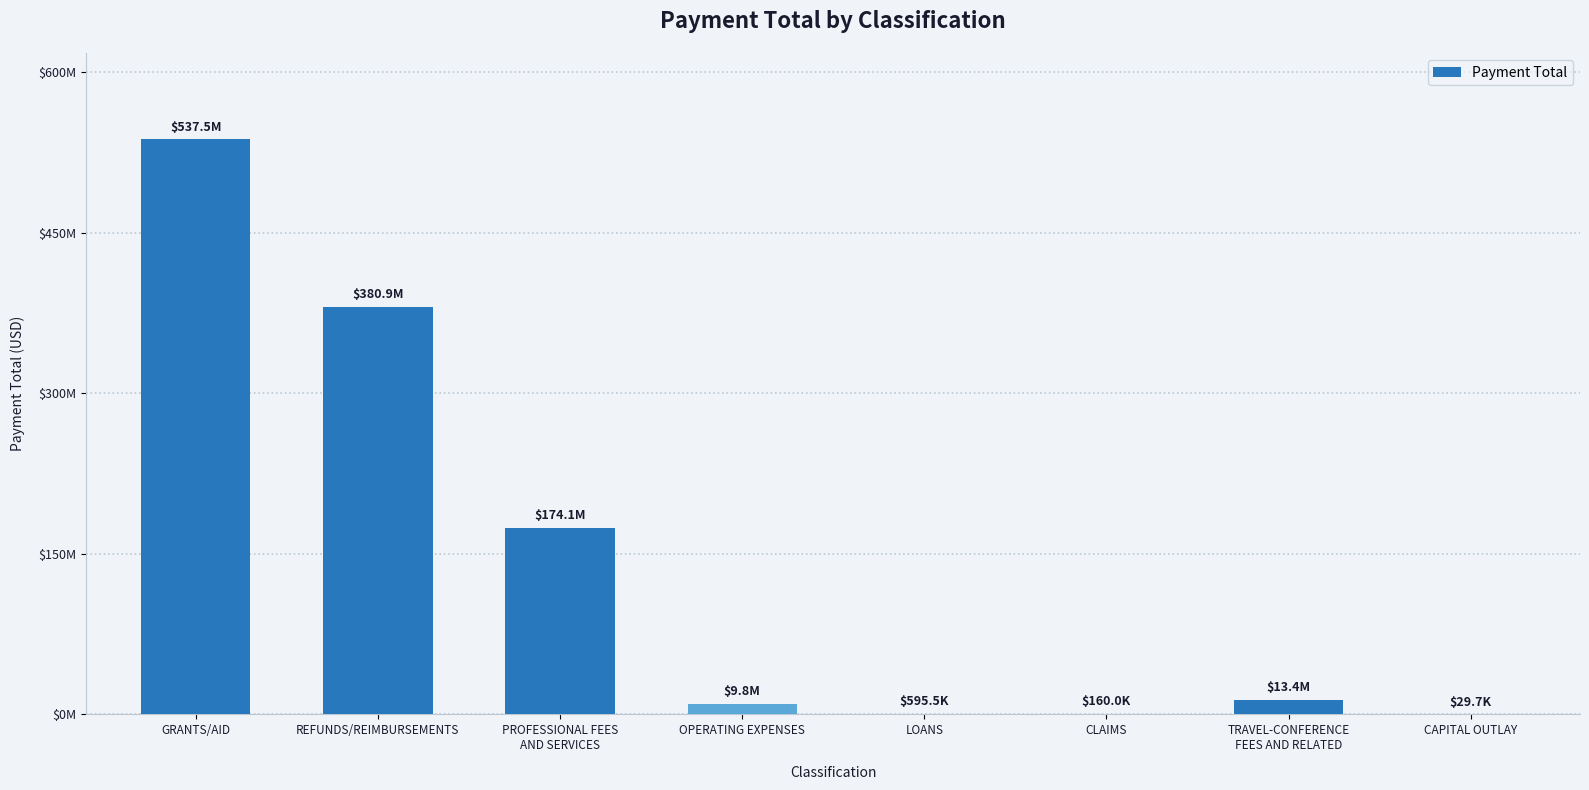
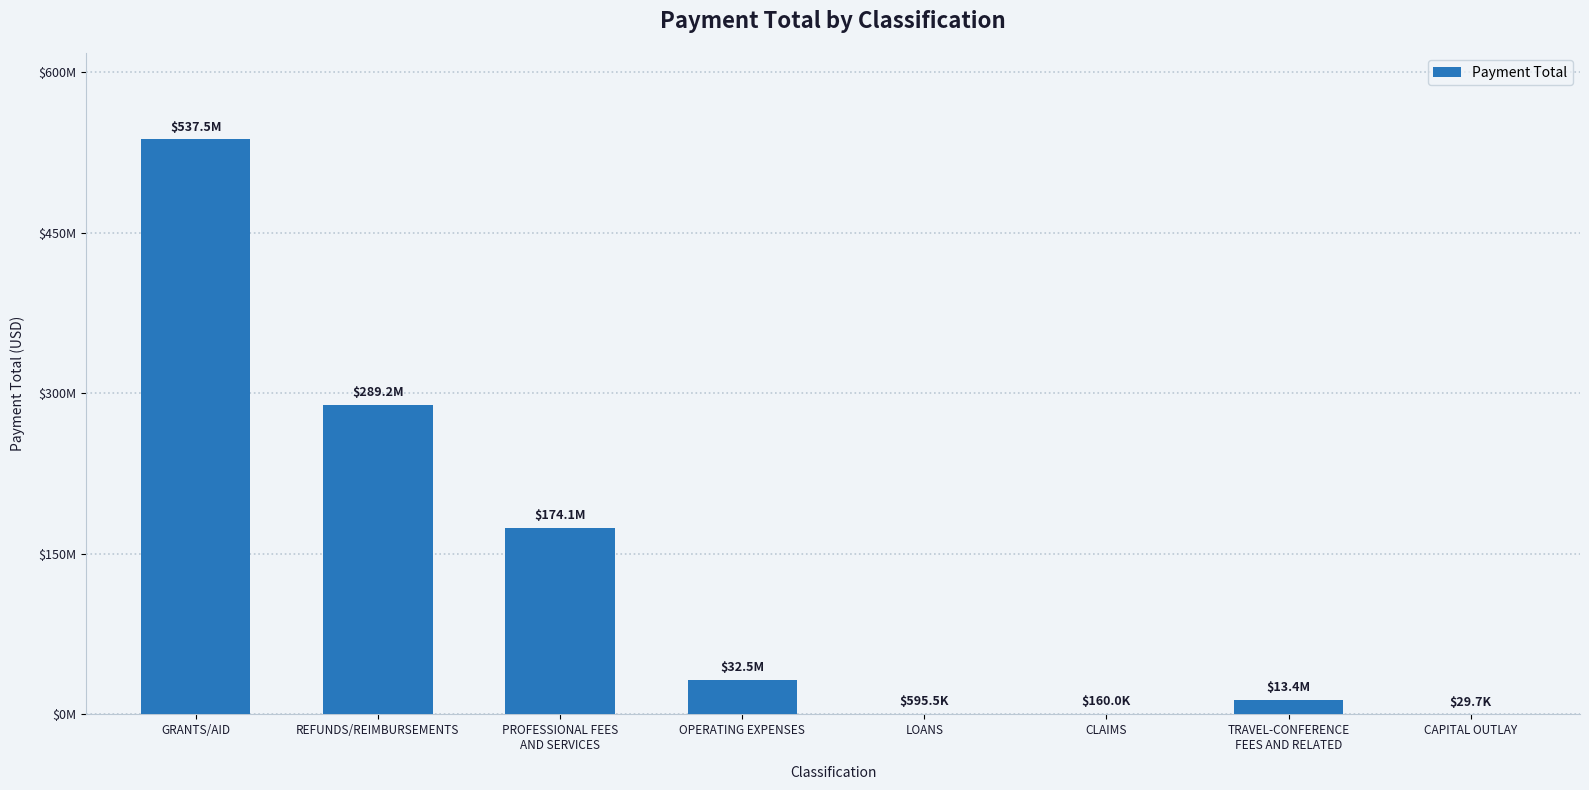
REFUNDS/REIMBURSEMENTS: $380.9M -> $289.2M
OPERATING EXPENSES: $9.8M -> $32.5M
